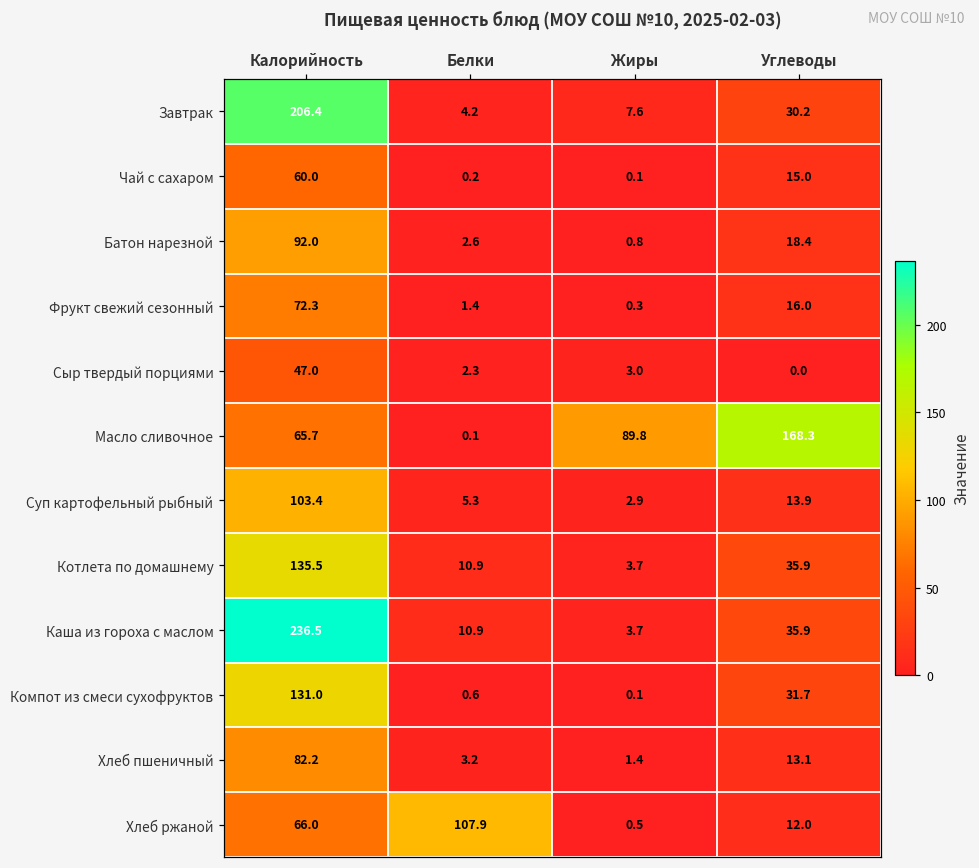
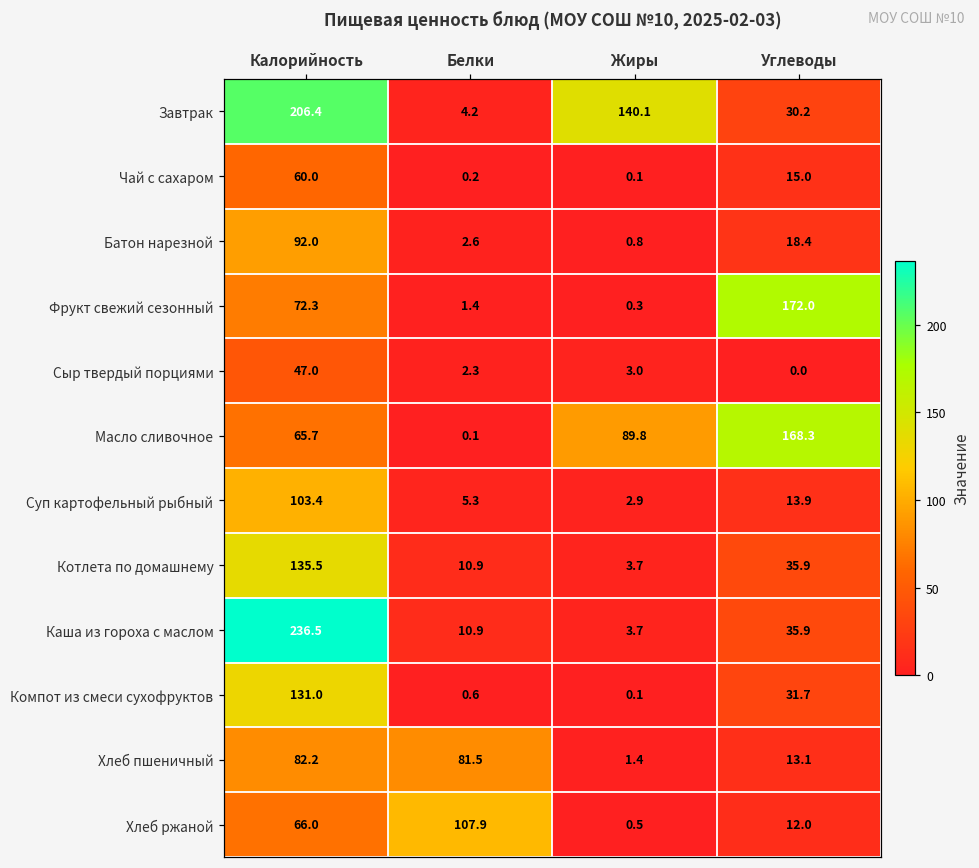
Завтрак, Жиры: 7.6 -> 140.1
Фрукт свежий сезонный, Углеводы: 16.0 -> 172.0
Хлеб пшеничный, Белки: 3.2 -> 81.5
